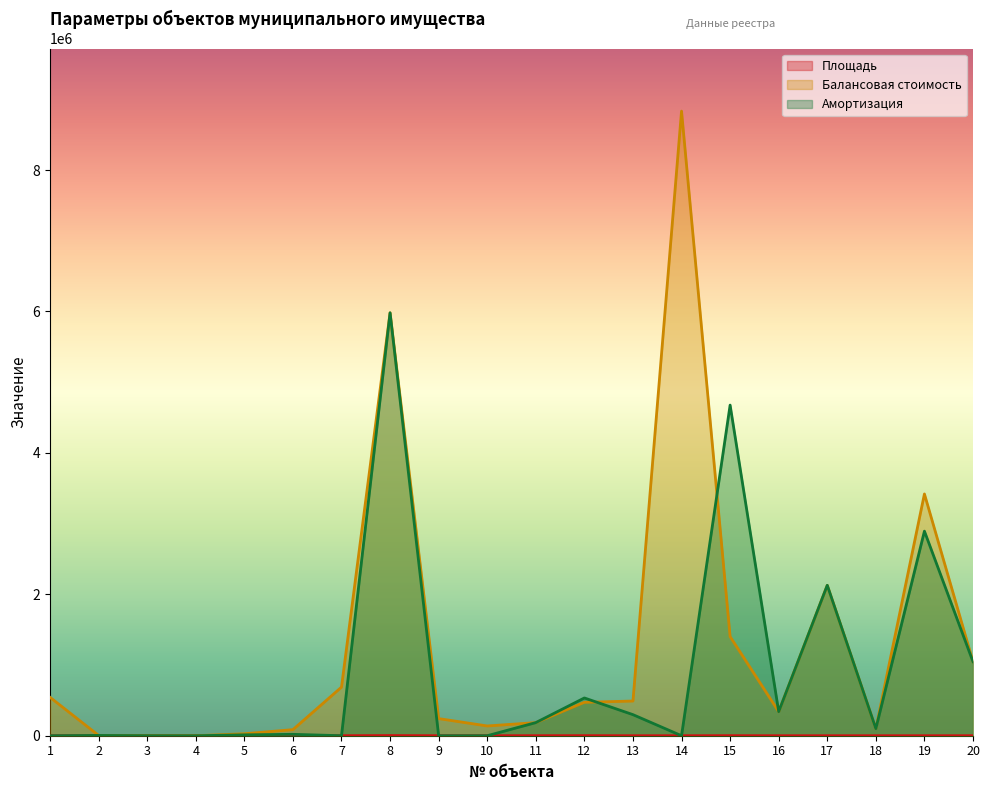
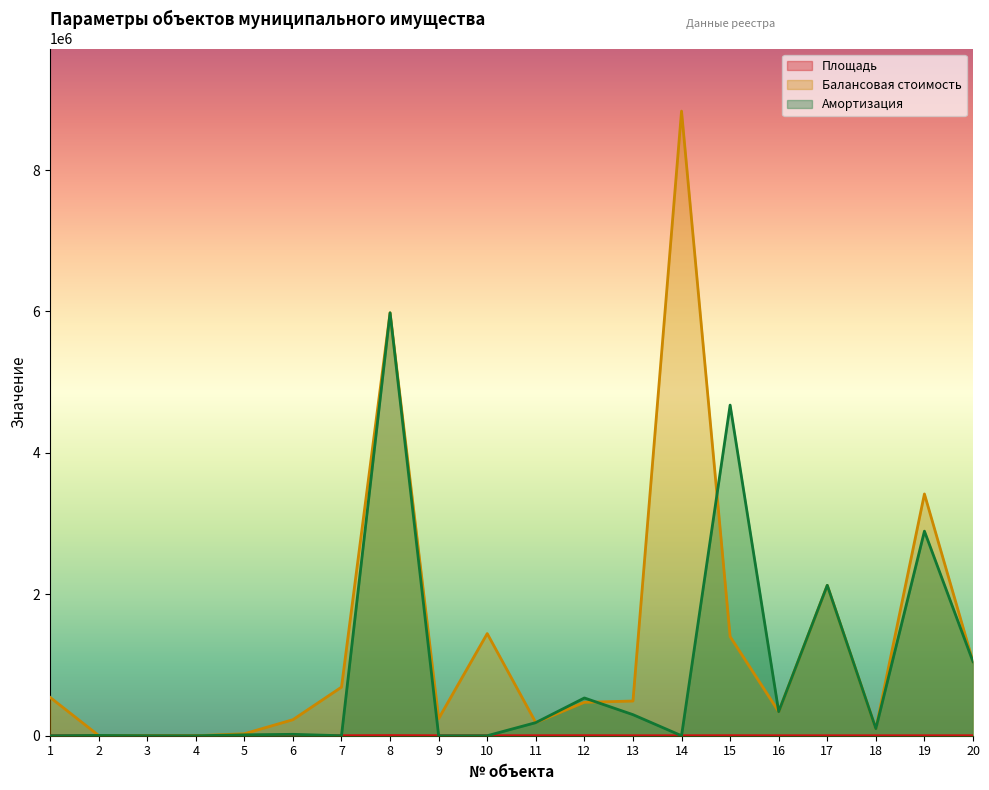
Балансовая стоимость, 6: 100000 -> 200000
Балансовая стоимость, 10: 100000 -> 1400000
